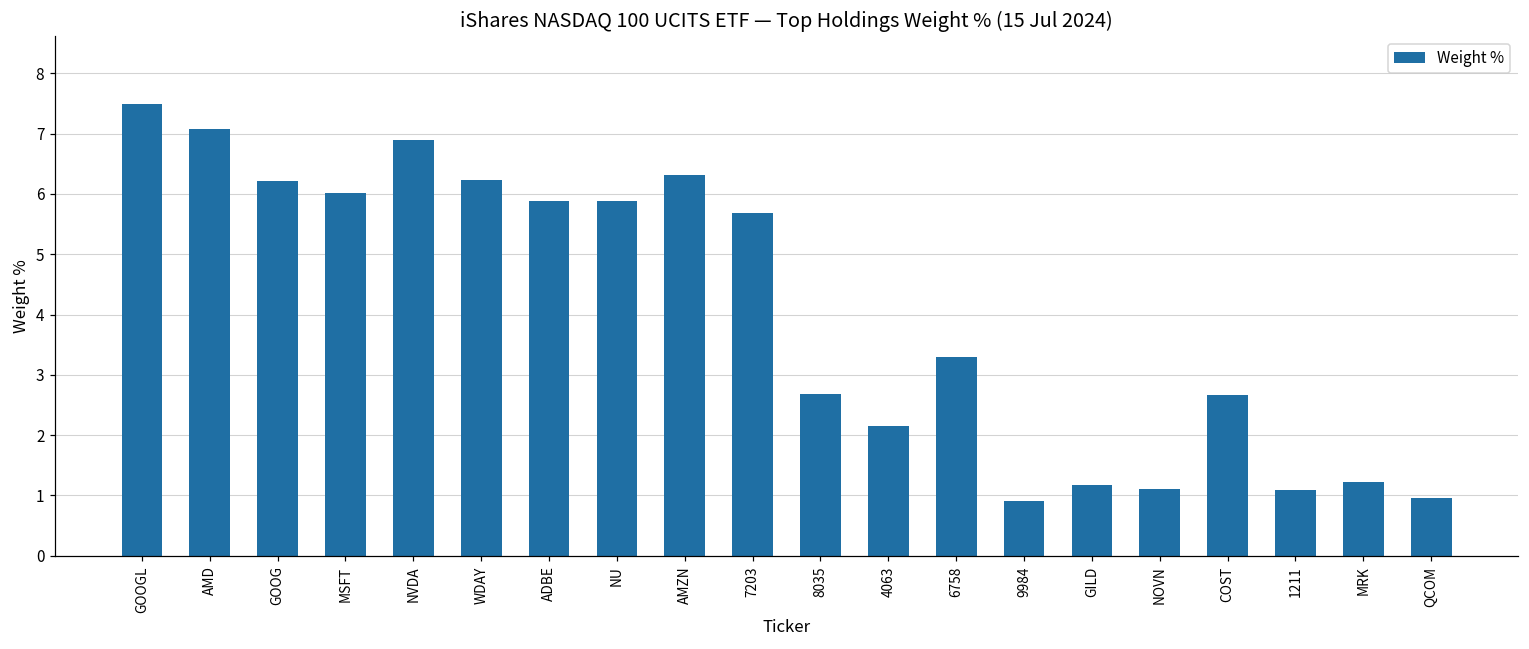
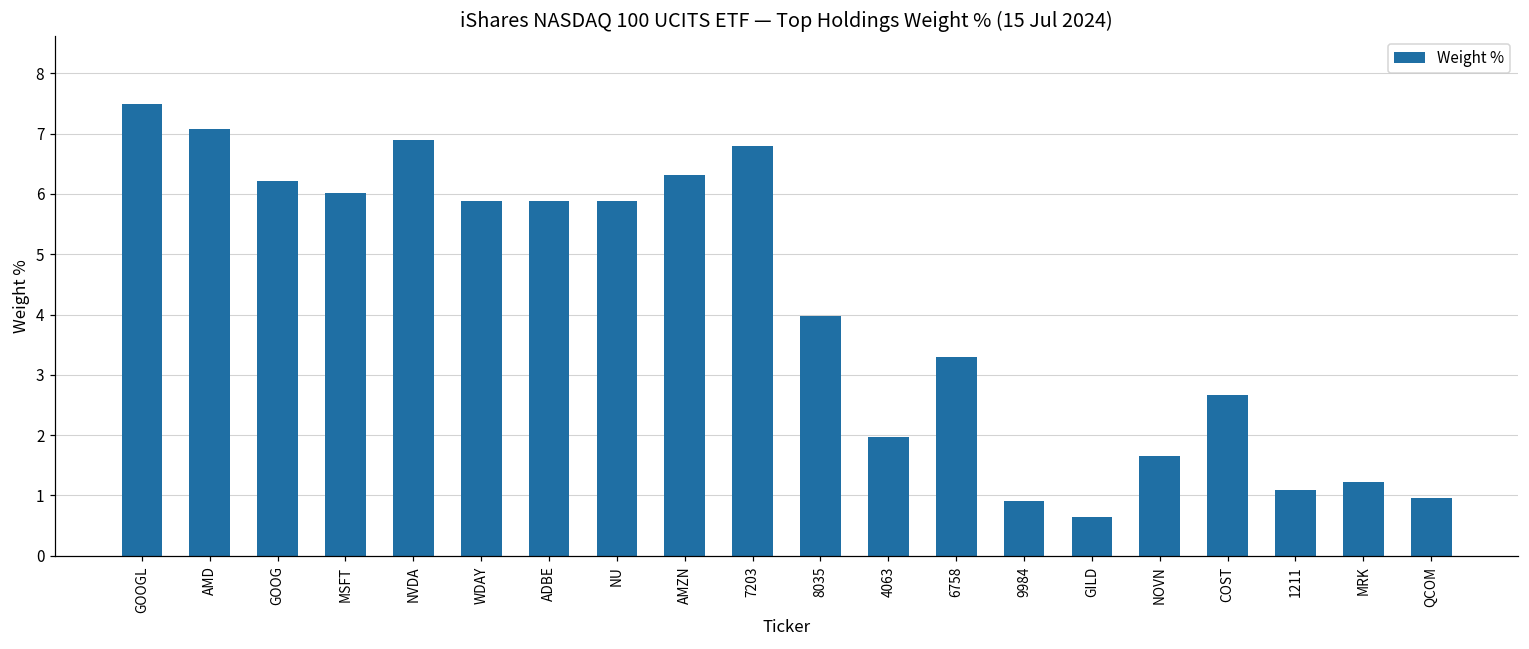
WDAY: 6.2 -> 5.9
7203: 5.7 -> 6.8
8035: 2.7 -> 4.0
4063: 2.2 -> 2.0
GILD: 1.2 -> 0.7
NOVN: 1.1 -> 1.7
